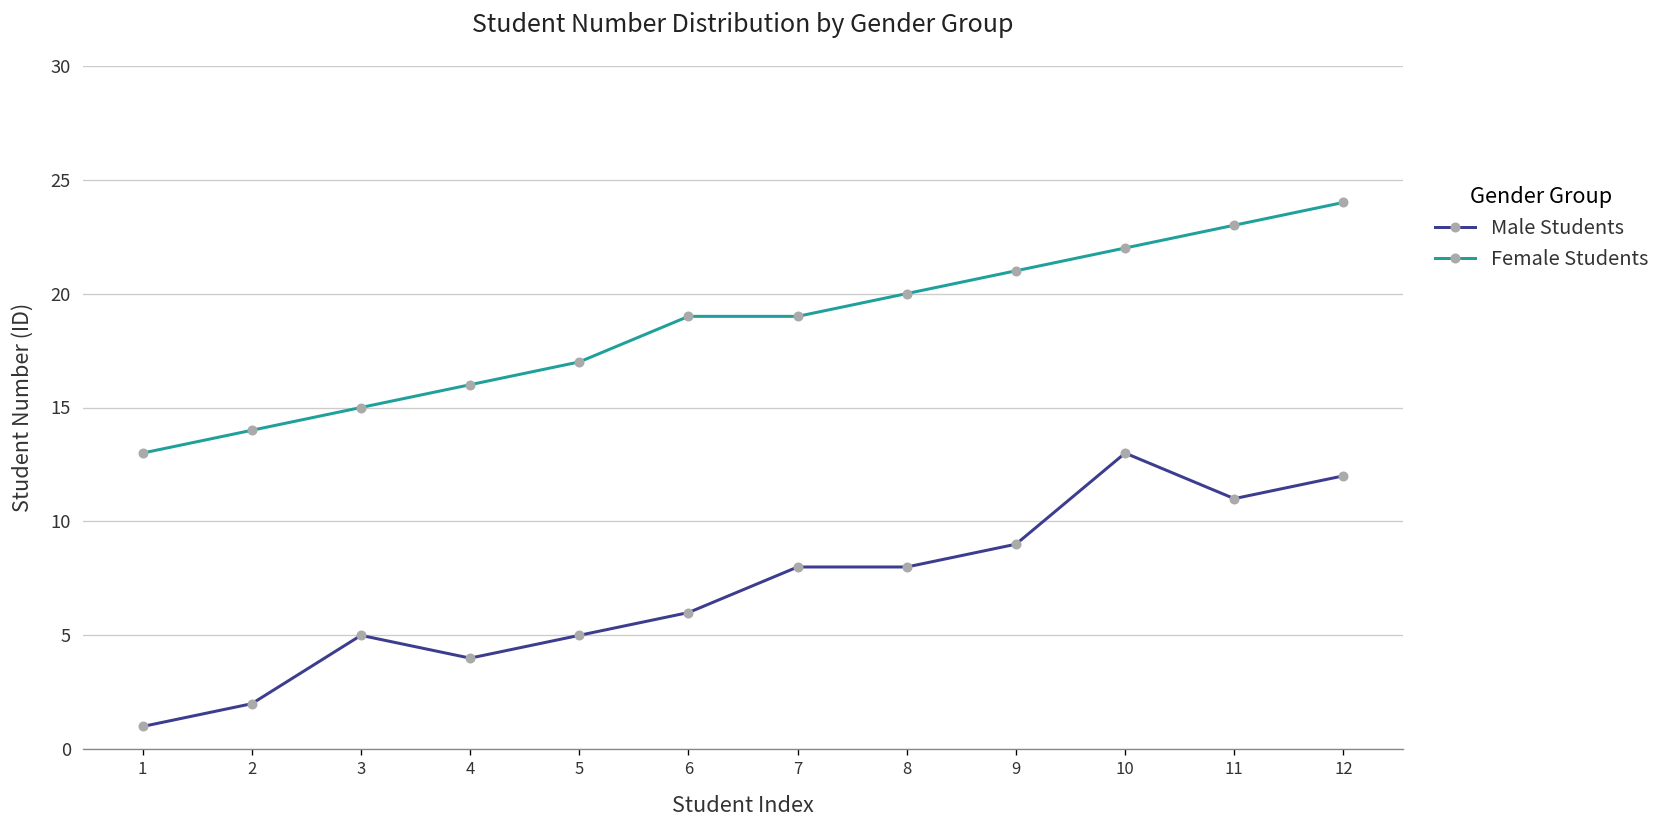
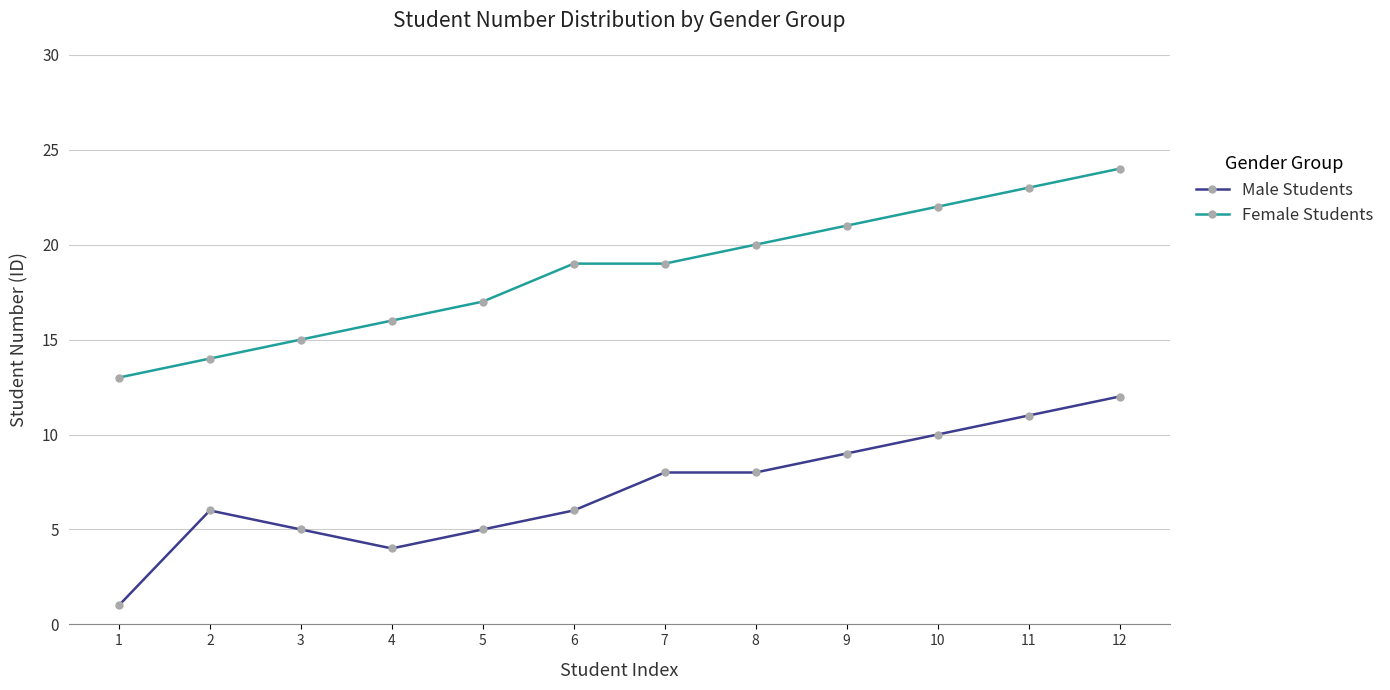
Male Students, 2: 2 -> 6
Male Students, 10: 13 -> 10
